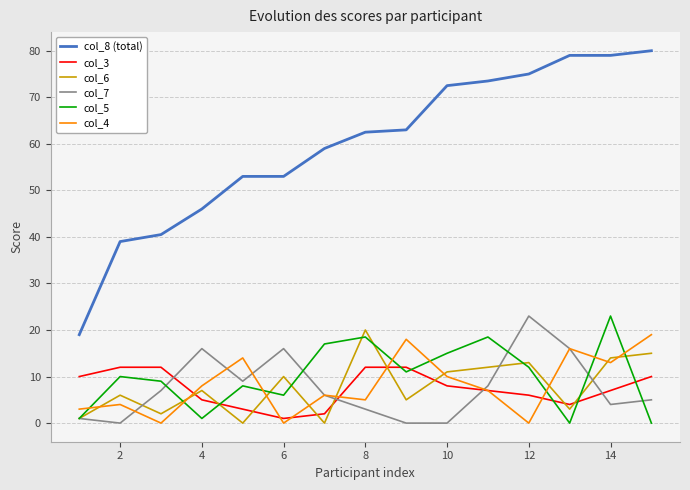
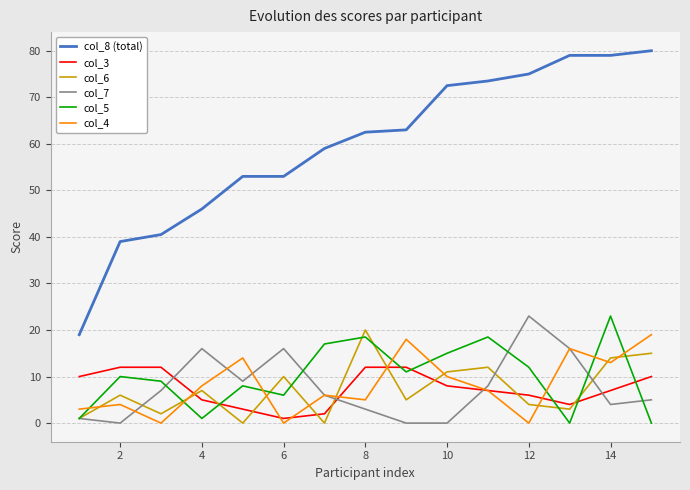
col_6, 12: 13 -> 4
